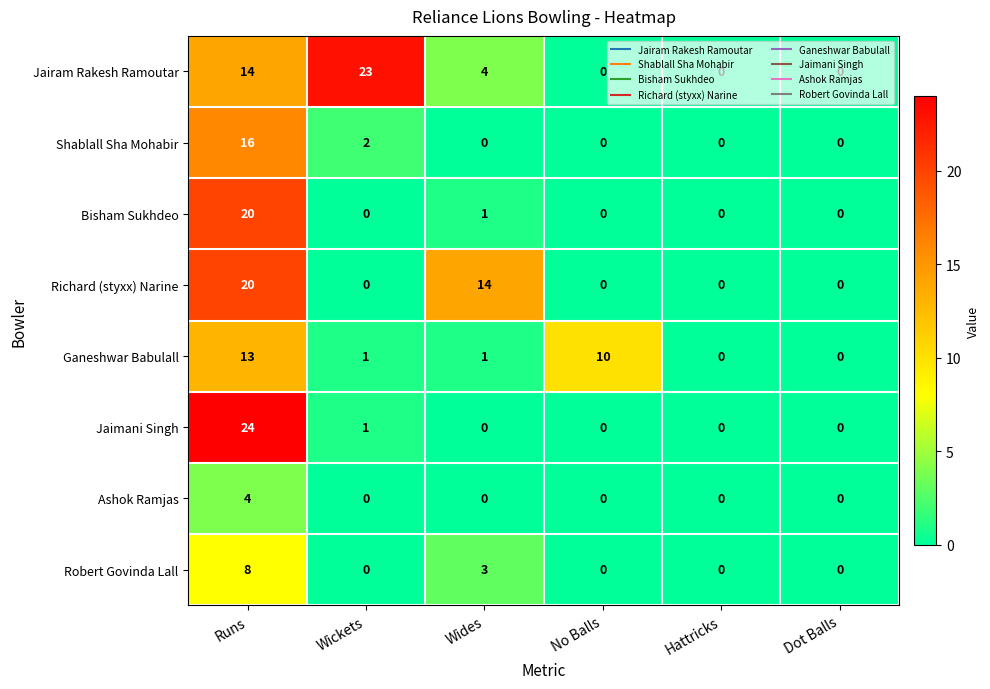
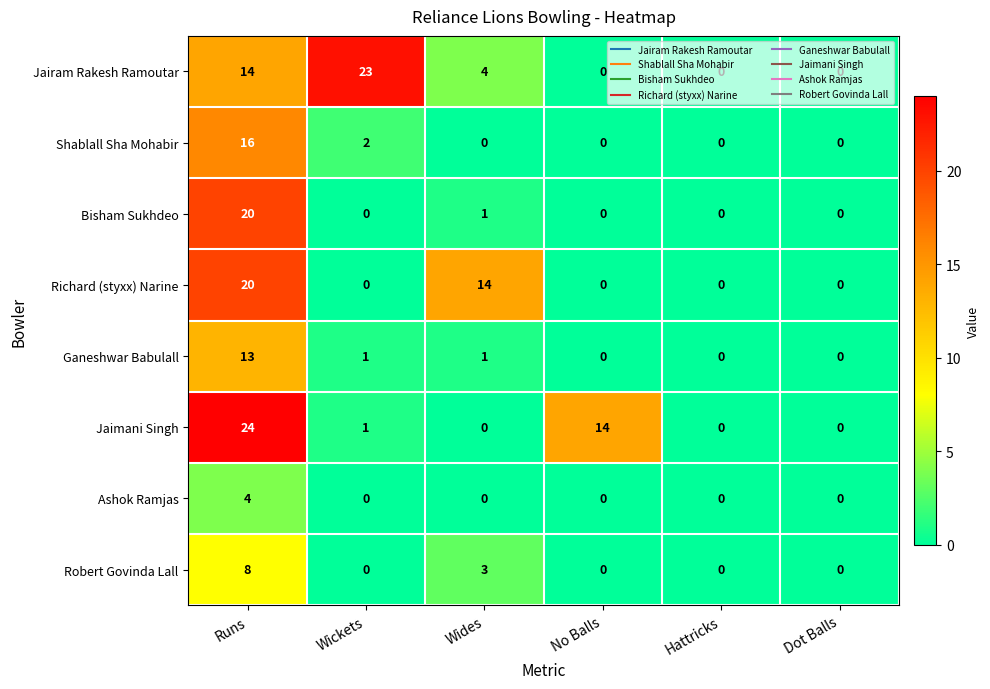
Ganeshwar Babulall, No Balls: 10 -> 0
Jaimani Singh, No Balls: 0 -> 14
